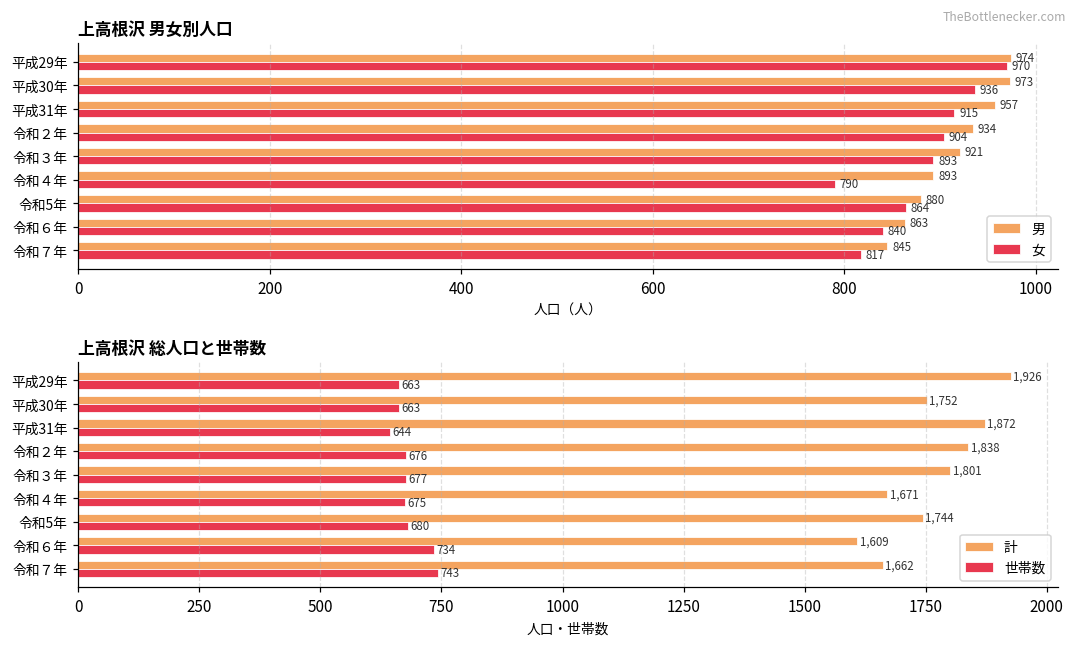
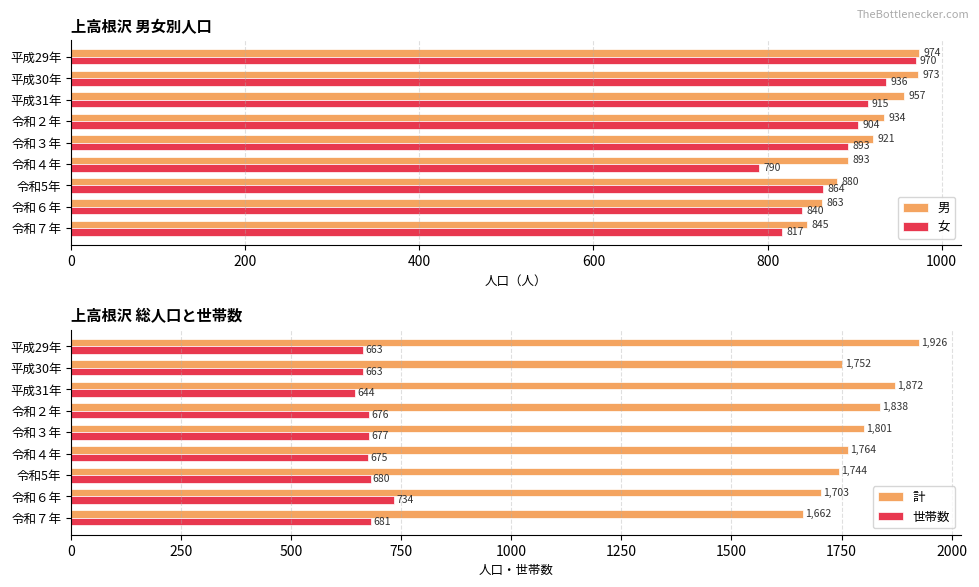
上高根沢 総人口と世帯数, 計, 令和４年: 1,671 -> 1,764
上高根沢 総人口と世帯数, 計, 令和６年: 1,609 -> 1,703
上高根沢 総人口と世帯数, 世帯数, 令和７年: 743 -> 681
